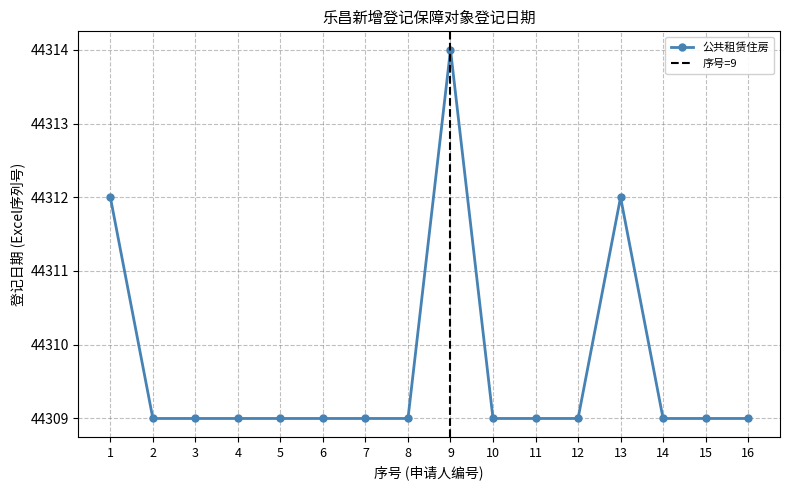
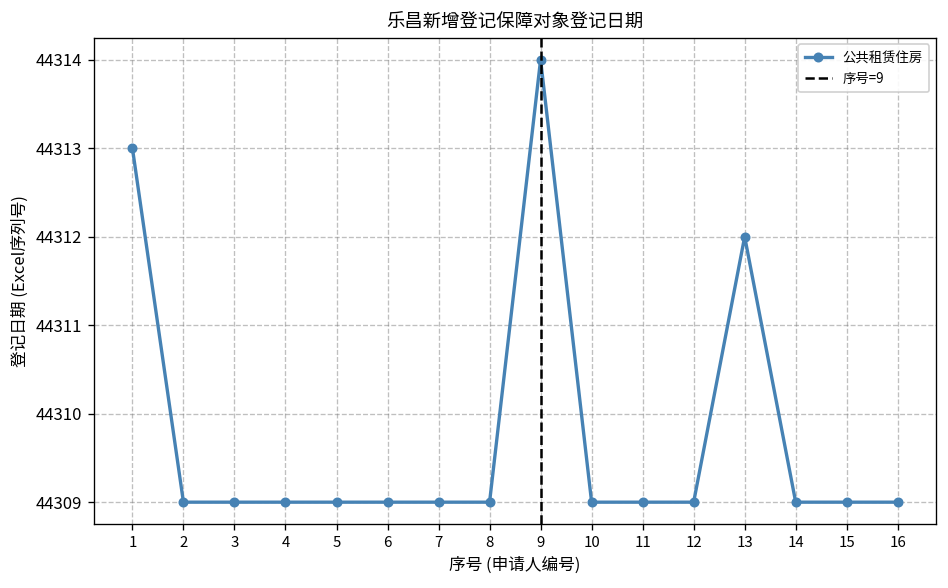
1: 44312 -> 44313
